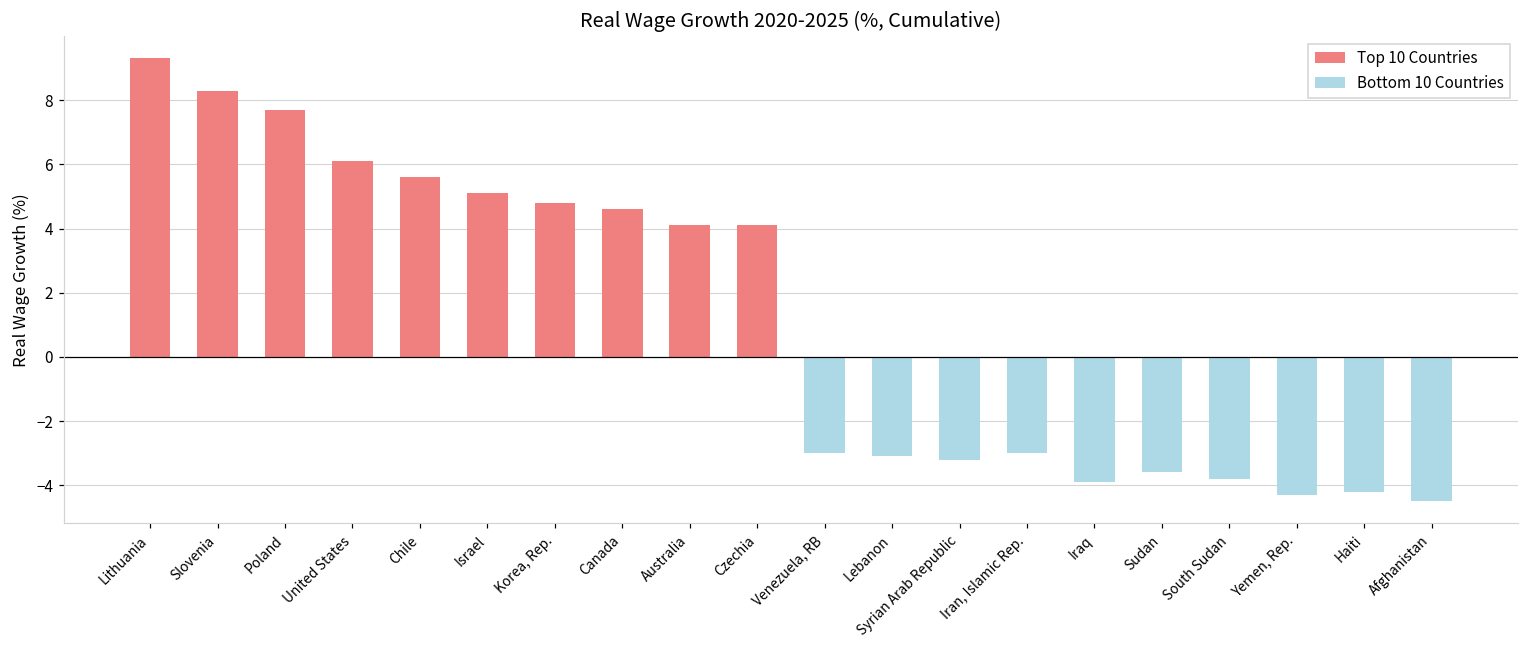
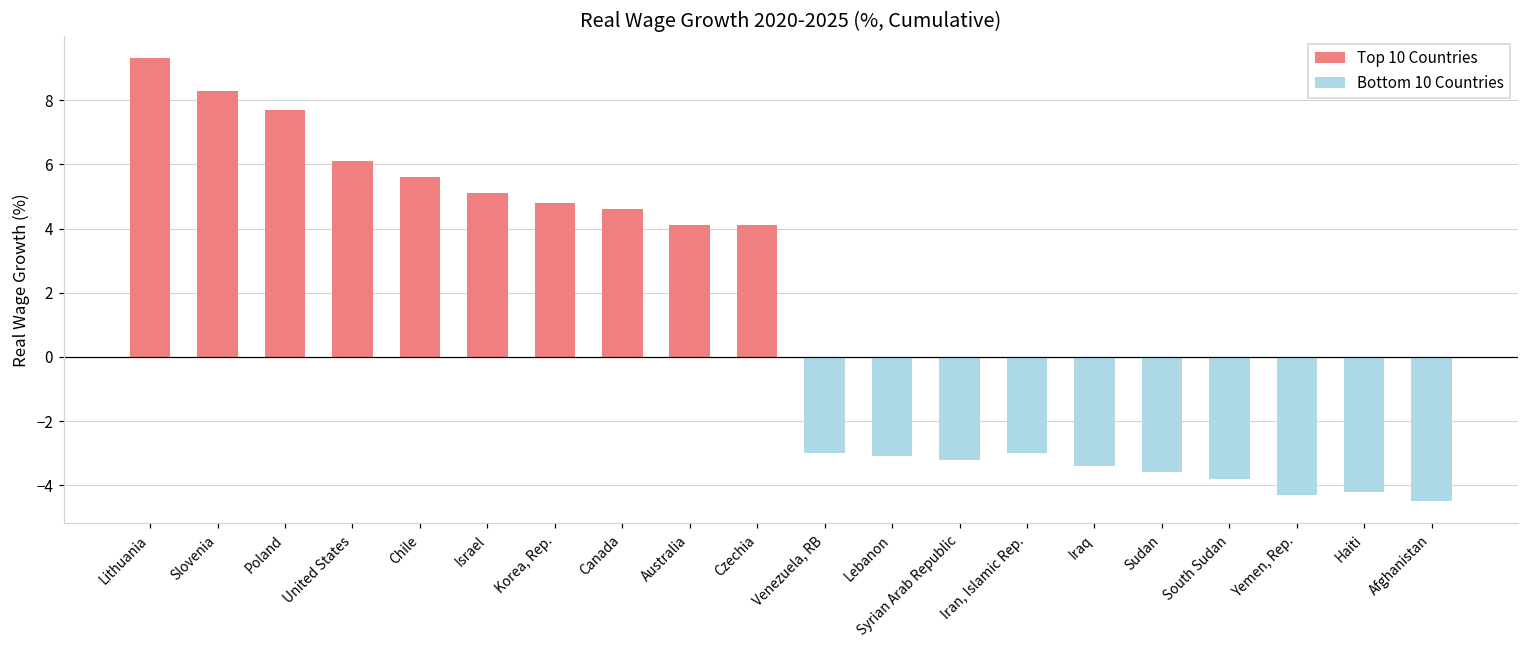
Bottom 10 Countries, Iraq: -3.9 -> -3.4
